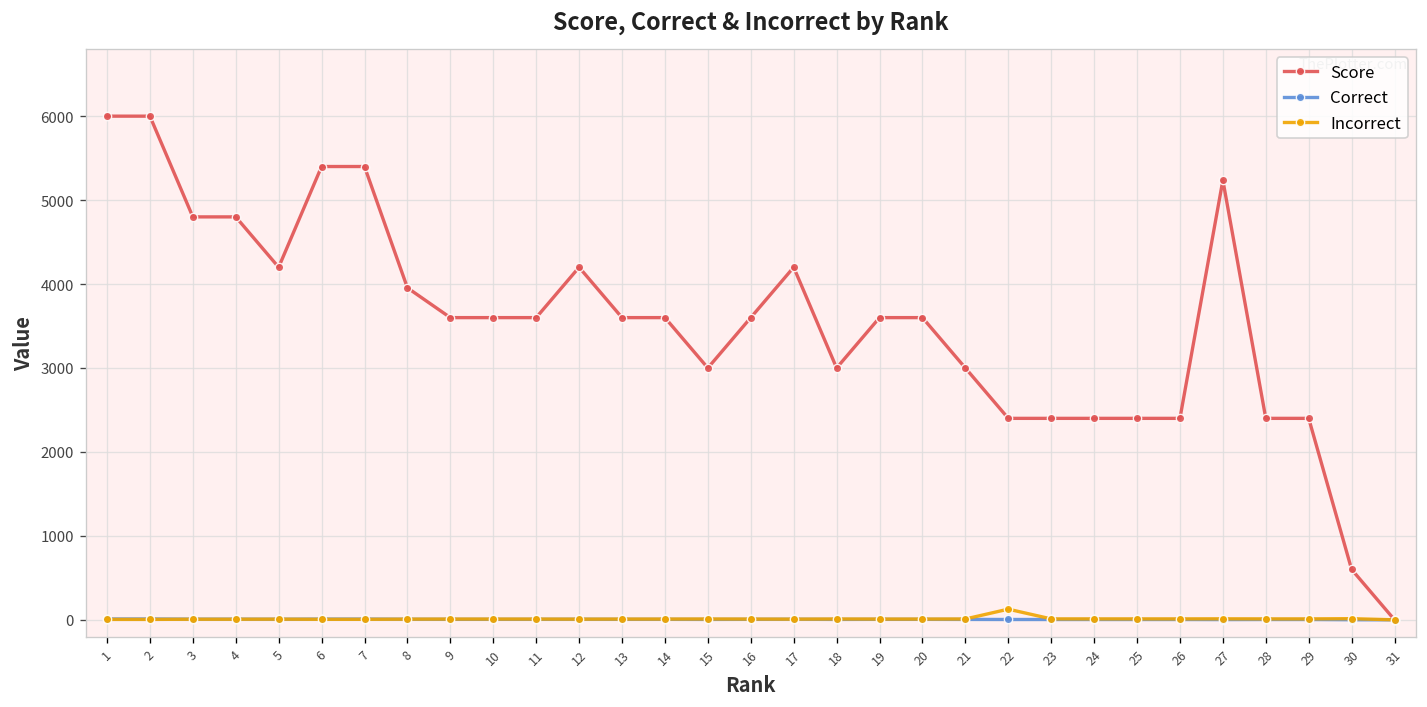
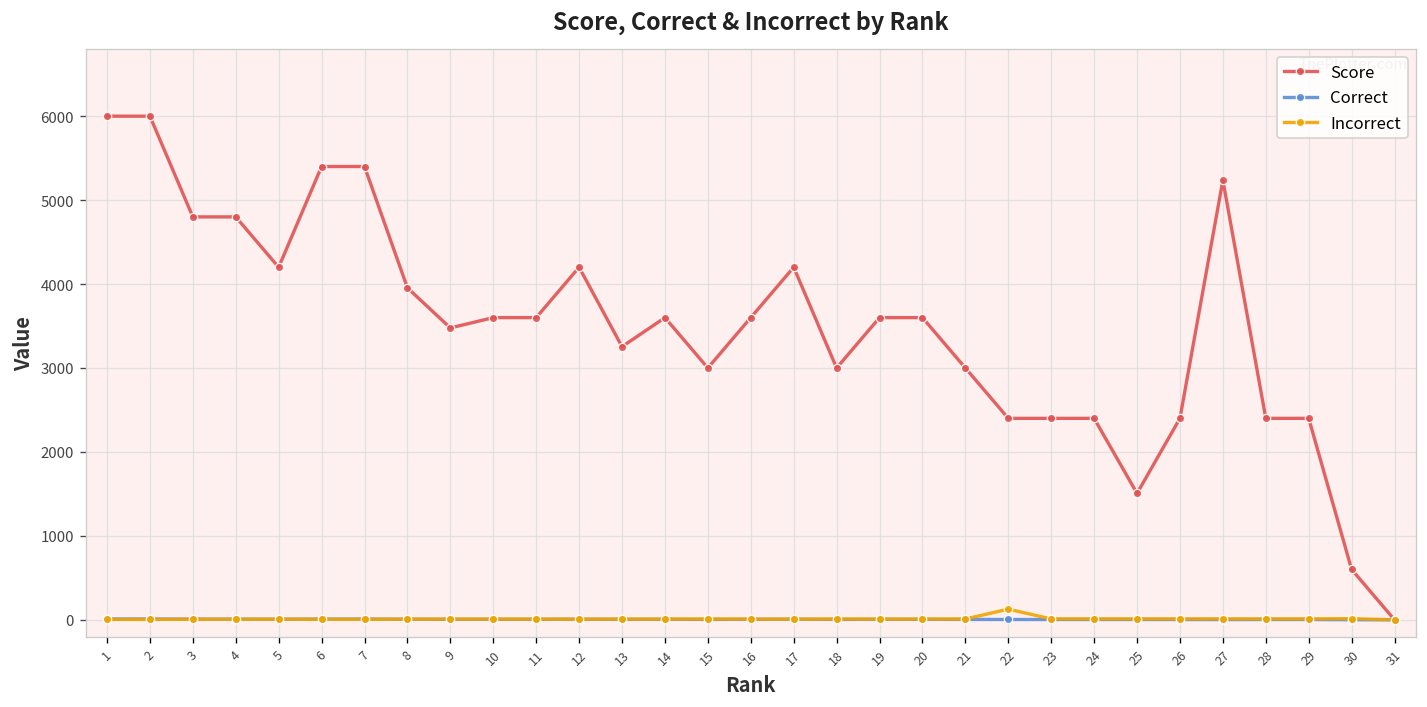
Score, 9: 3600 -> 3500
Score, 13: 3600 -> 3300
Score, 25: 2400 -> 1500
